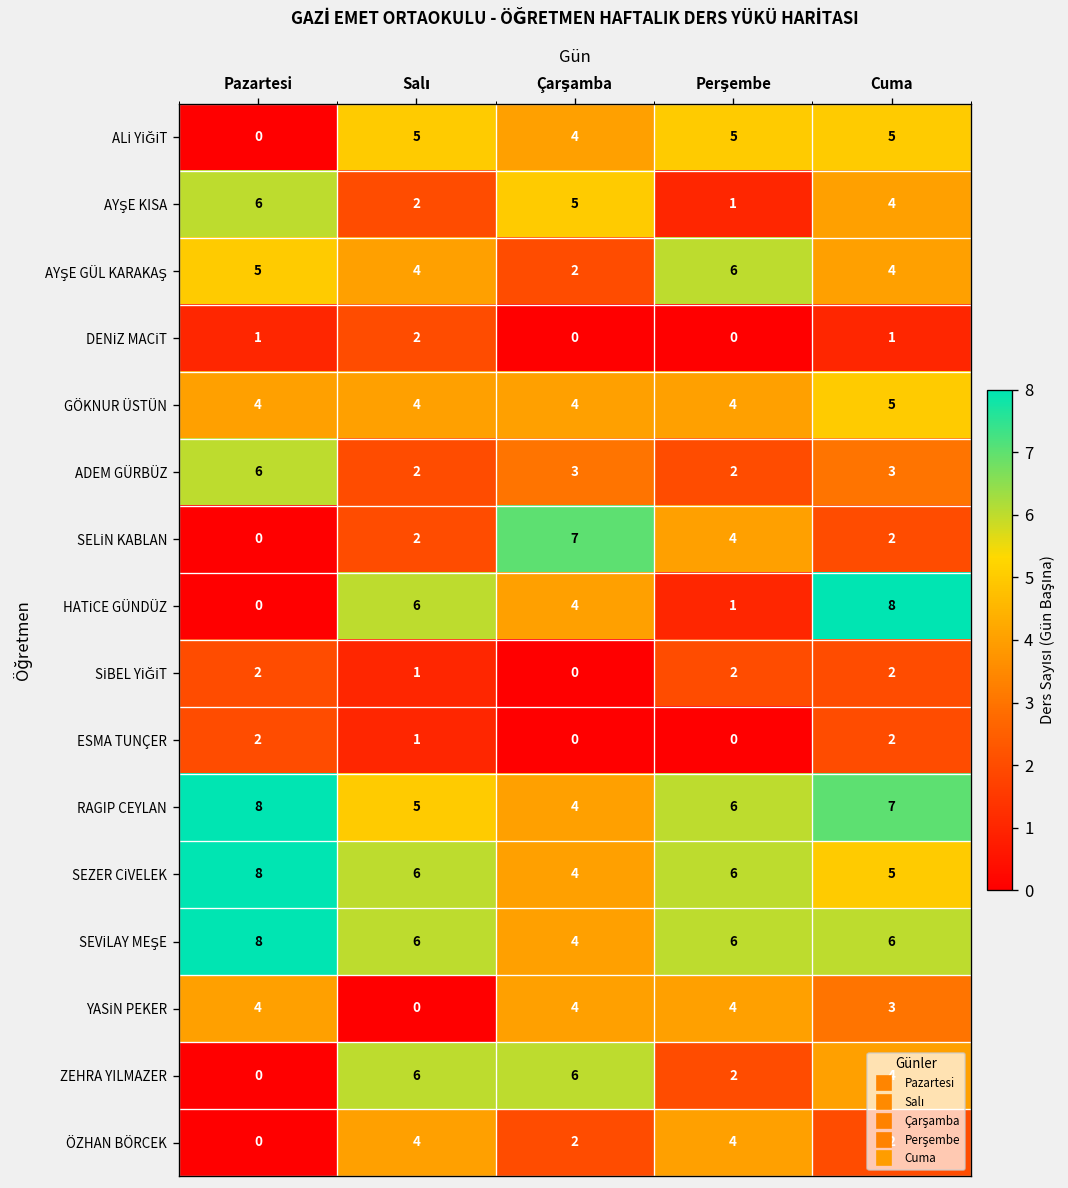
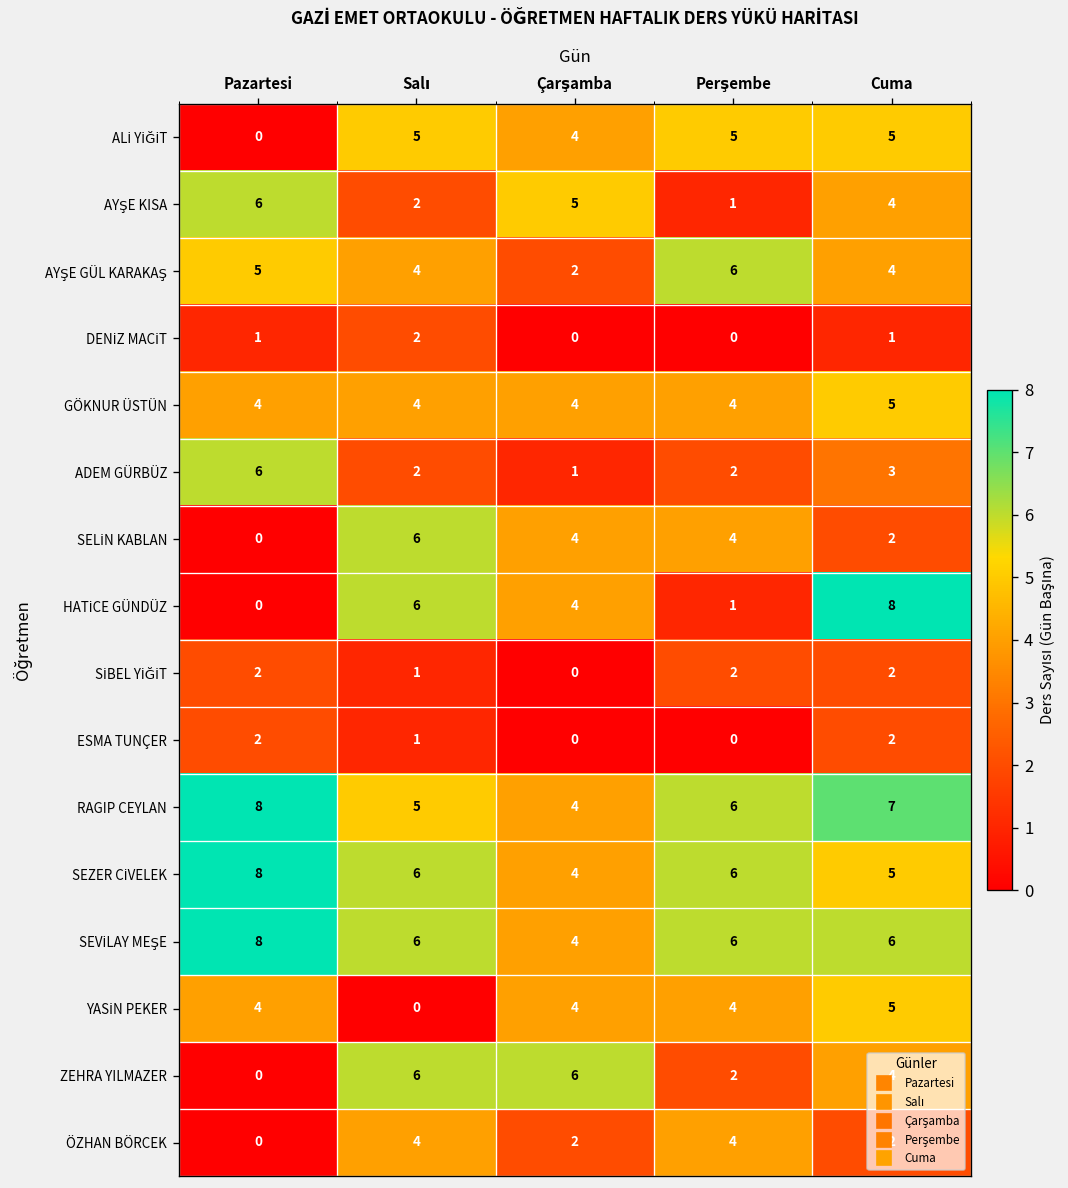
ADEM GÜRBÜZ, Çarşamba: 3 -> 1
SELİN KABLAN, Salı: 2 -> 6
SELİN KABLAN, Çarşamba: 7 -> 4
YASİN PEKER, Cuma: 3 -> 5
